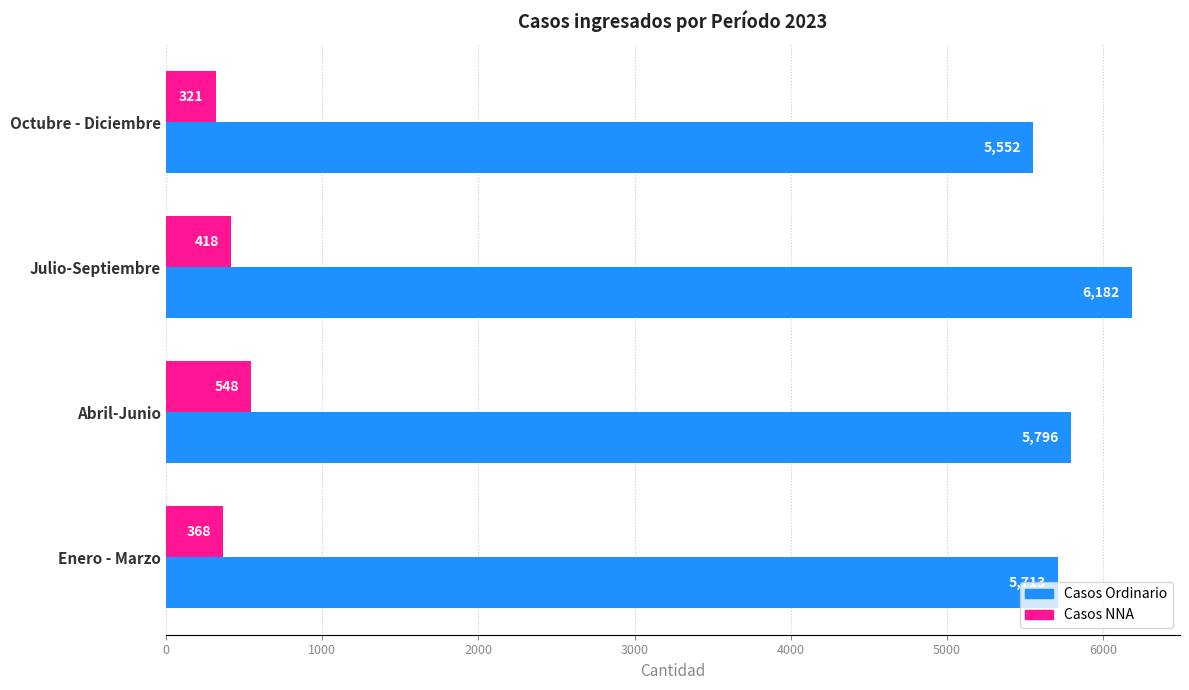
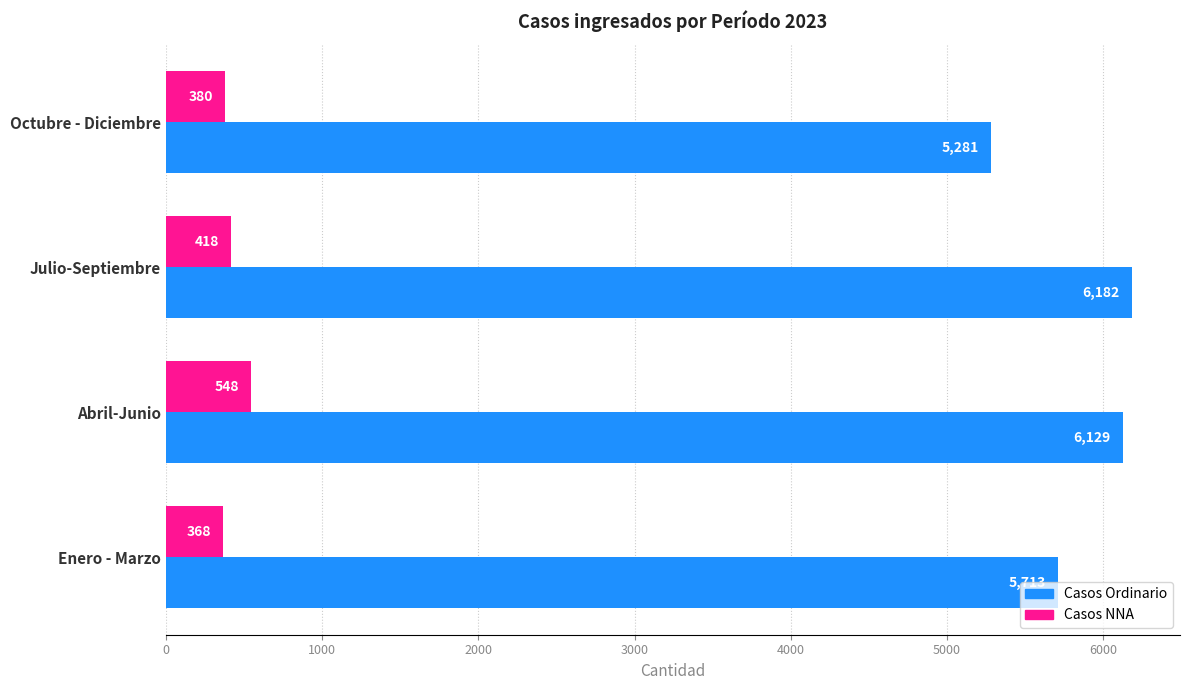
Casos NNA, Octubre - Diciembre: 321 -> 380
Casos Ordinario, Octubre - Diciembre: 5,552 -> 5,281
Casos Ordinario, Abril-Junio: 5,796 -> 6,129
